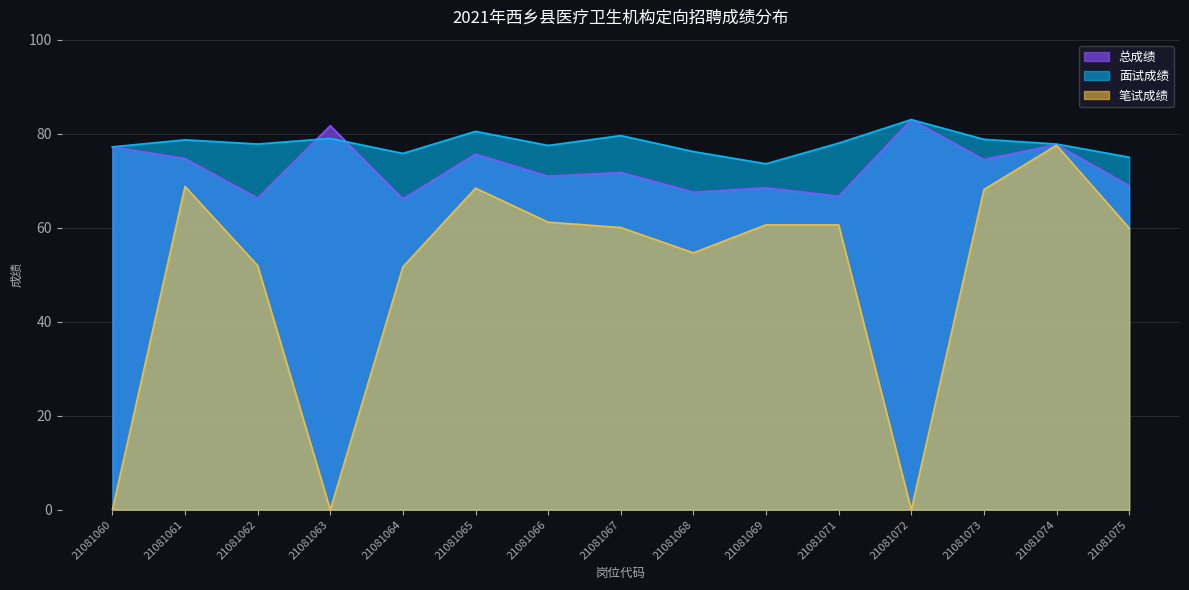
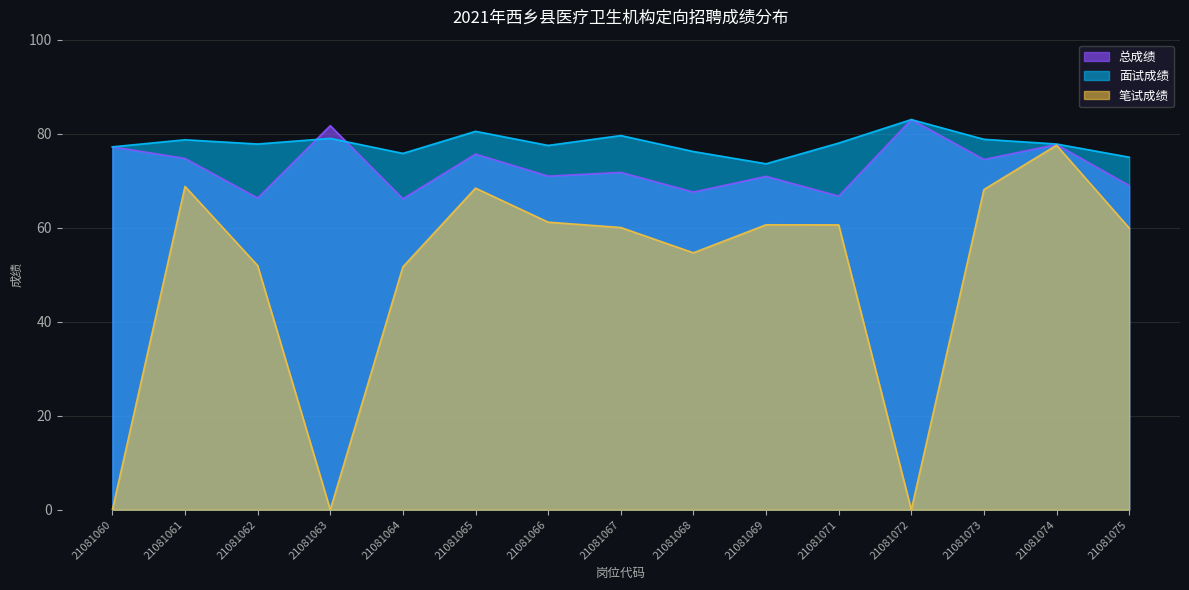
总成绩, 21081069: 69 -> 71
